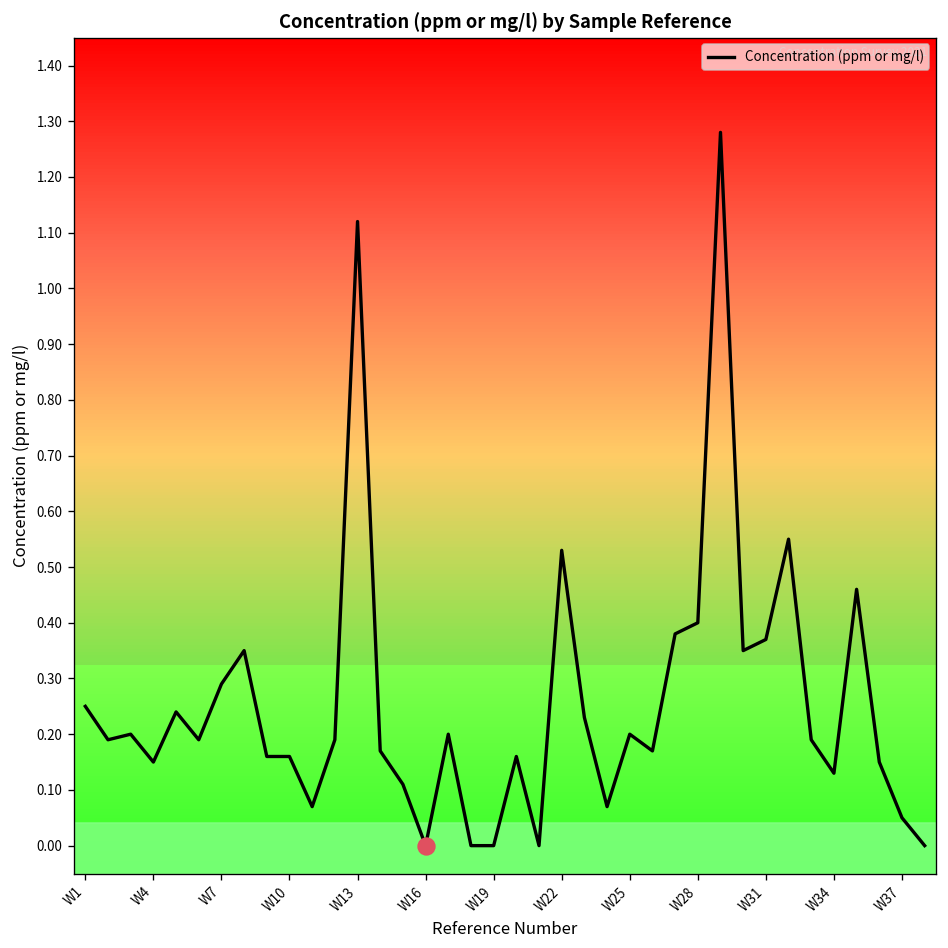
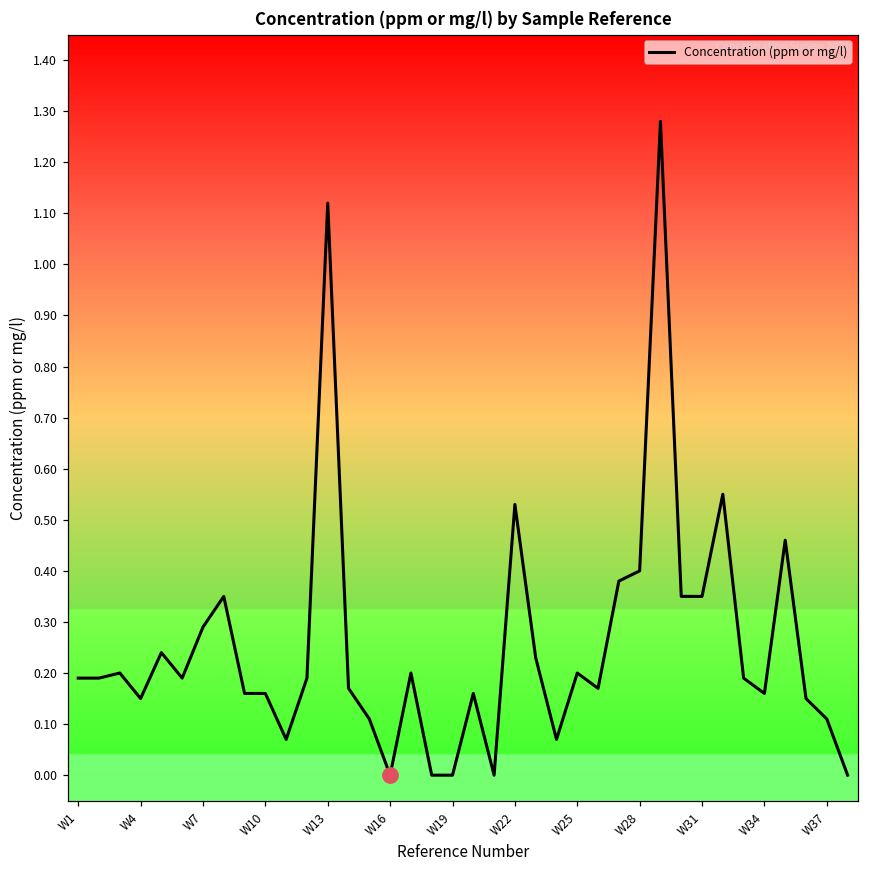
Concentration (ppm or mg/l), W1: 0.25 -> 0.19
Concentration (ppm or mg/l), W31: 0.37 -> 0.35
Concentration (ppm or mg/l), W34: 0.13 -> 0.16
Concentration (ppm or mg/l), W37: 0.05 -> 0.11
